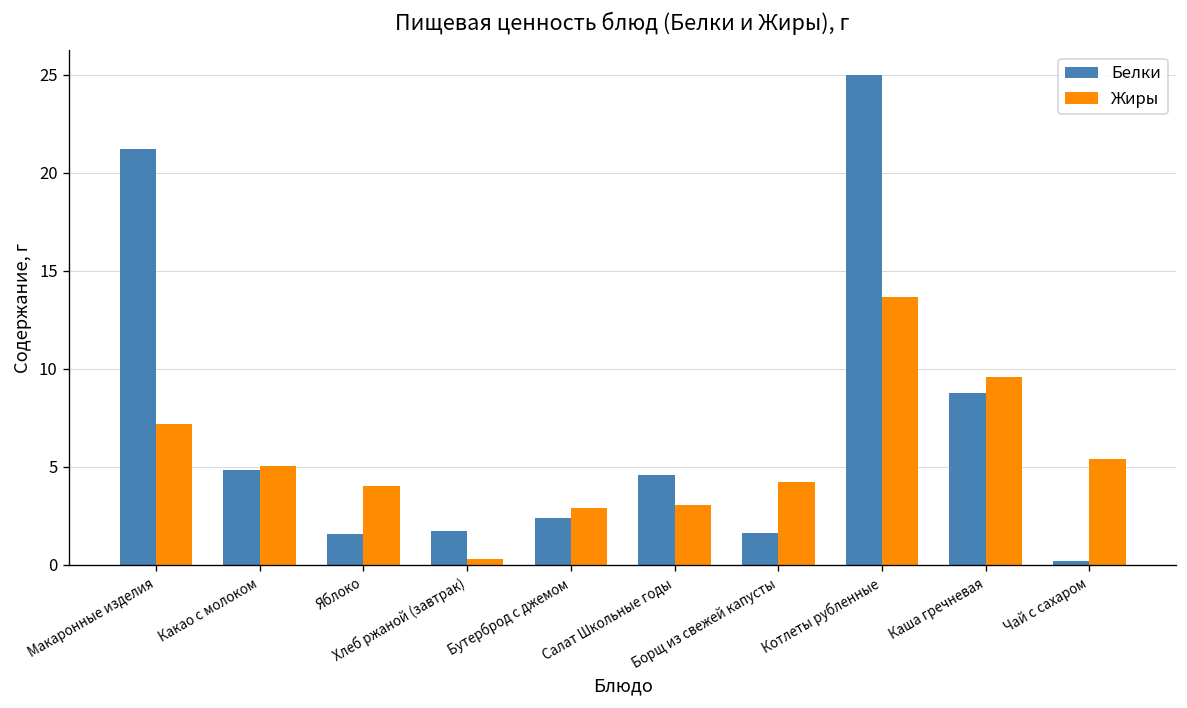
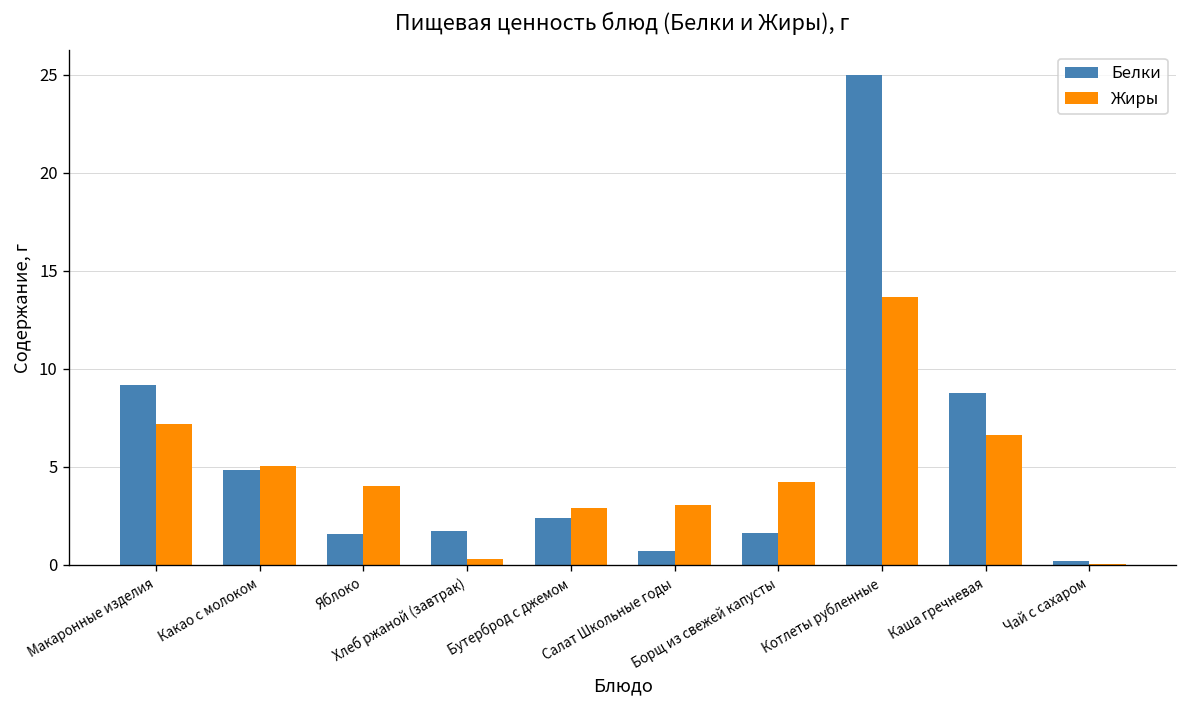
Белки, Макаронные изделия: 21.2 -> 9.2
Белки, Салат Школьные годы: 4.6 -> 0.7
Жиры, Каша гречневая: 9.6 -> 6.6
Жиры, Чай с сахаром: 5.4 -> 0.1
